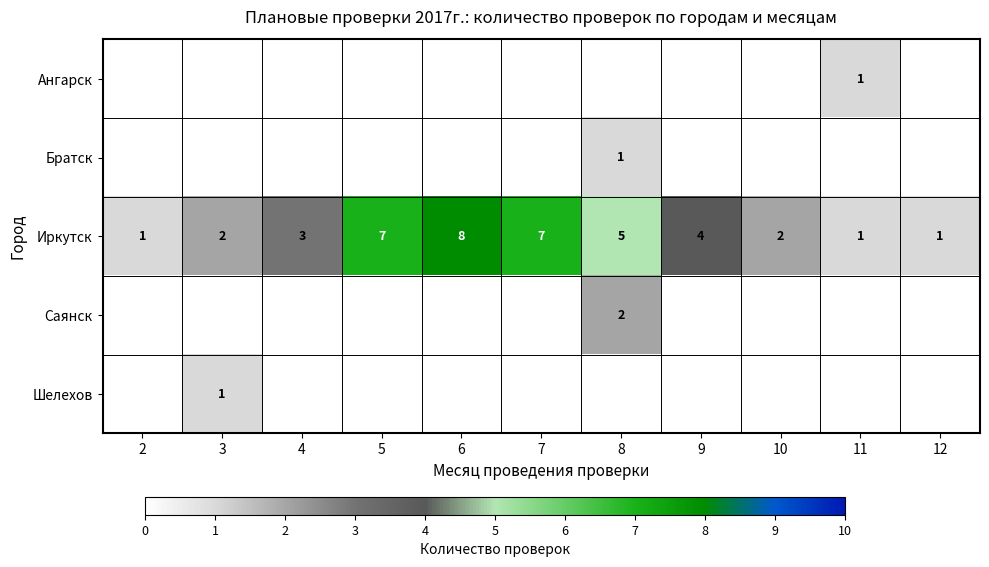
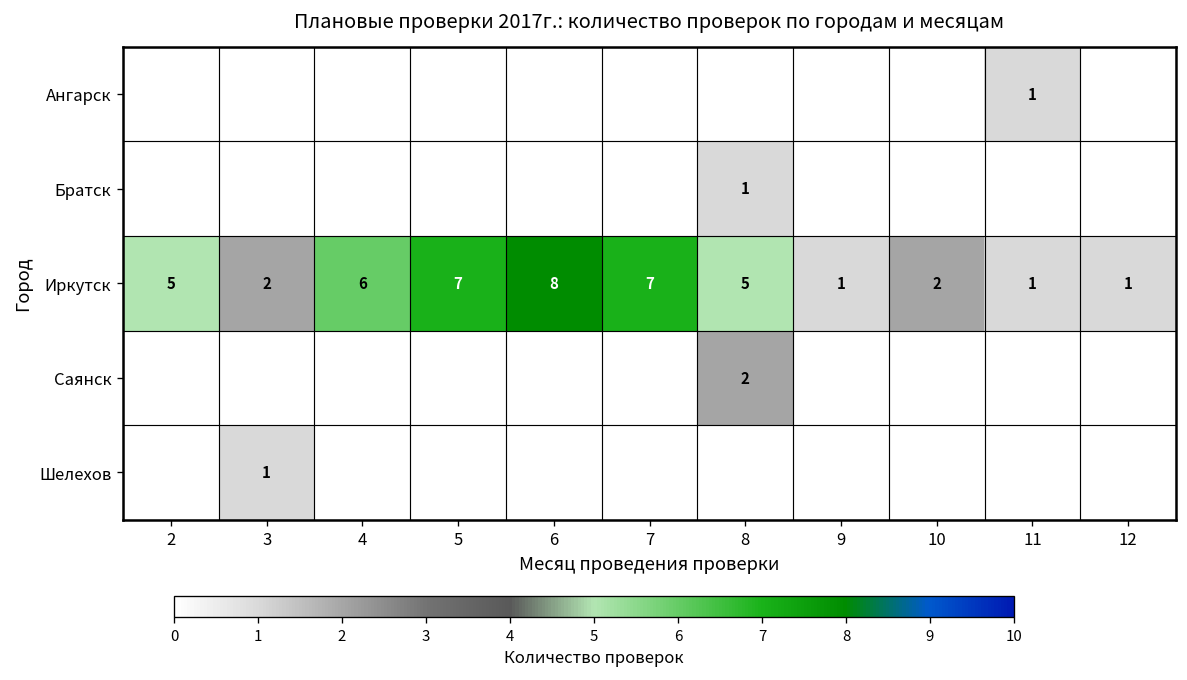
Иркутск, 2: 1 -> 5
Иркутск, 4: 3 -> 6
Иркутск, 9: 4 -> 1
